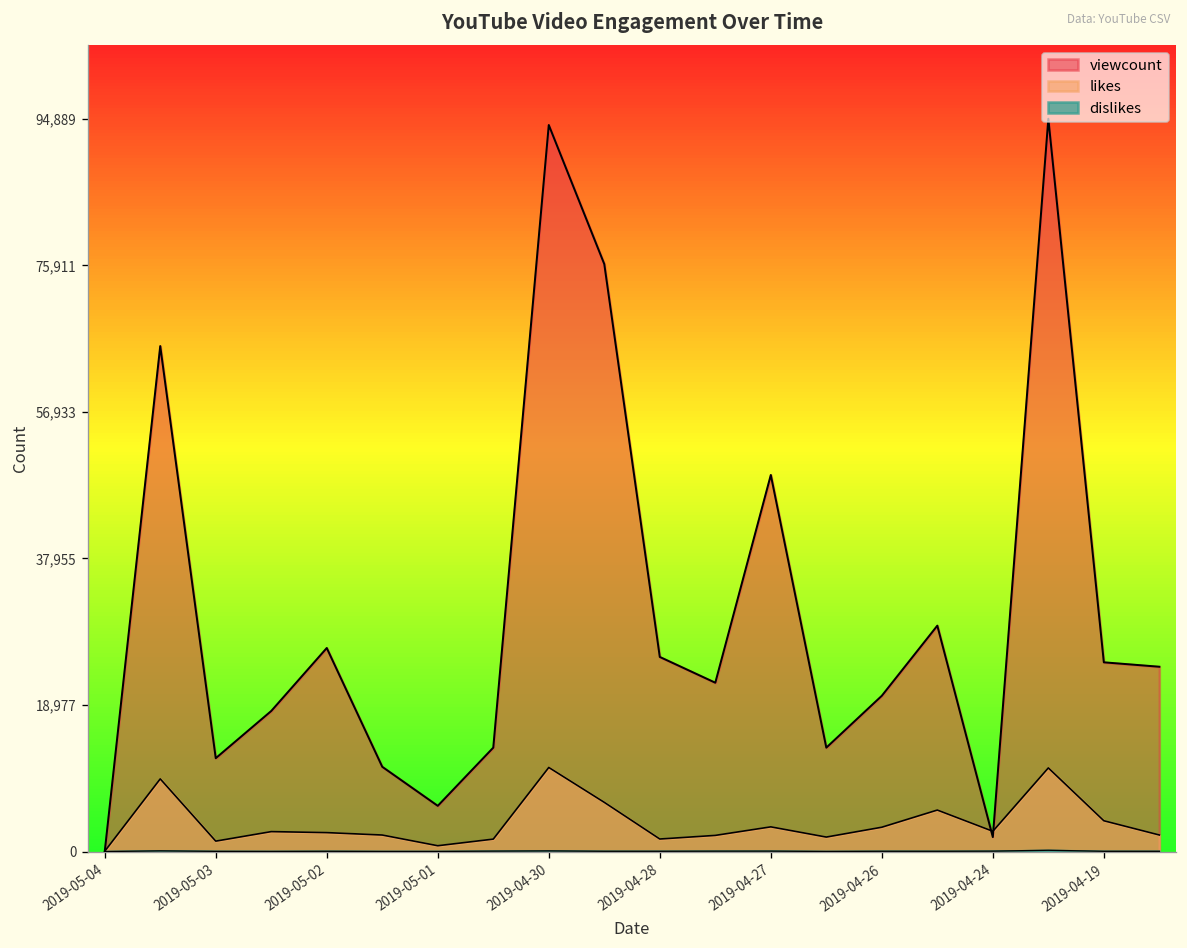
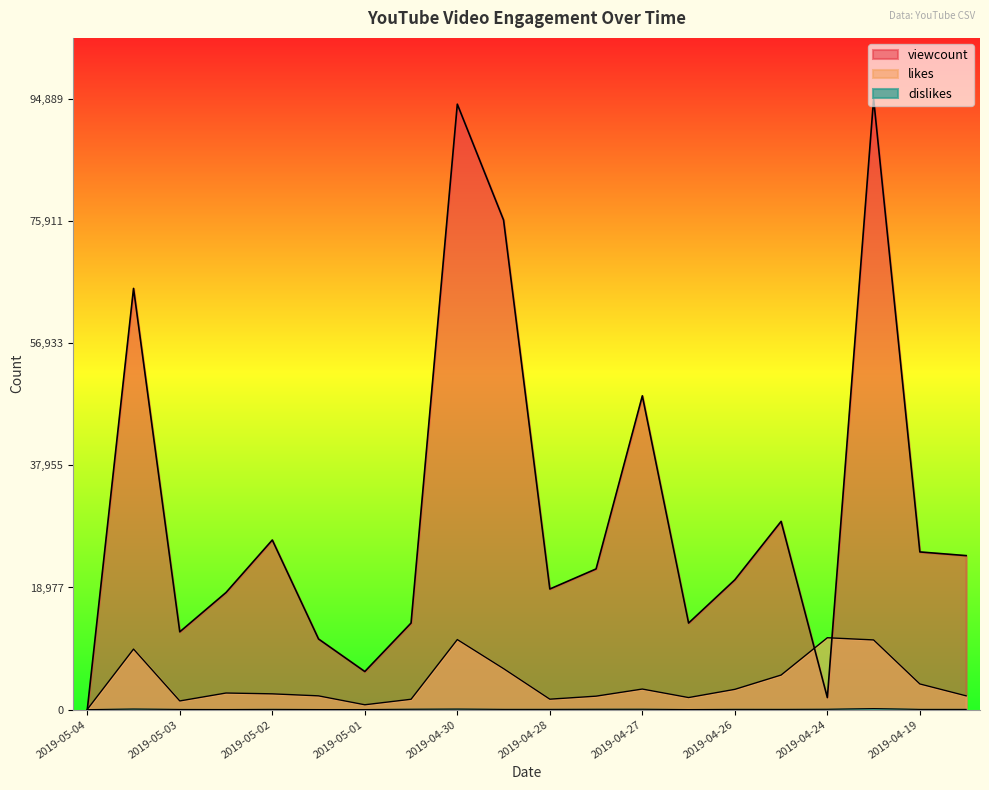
viewcount, 2019-04-28: 25,000 -> 19,000
likes, 2019-04-24: 3,000 -> 11,000
